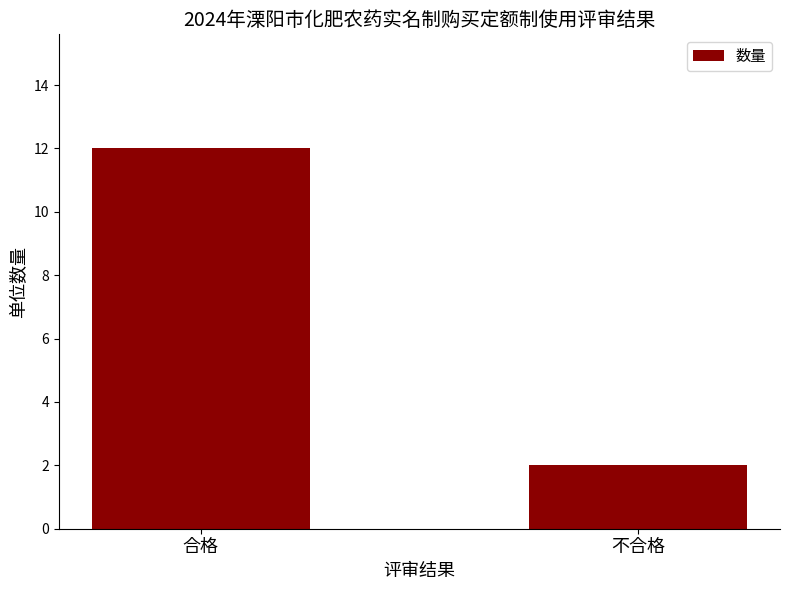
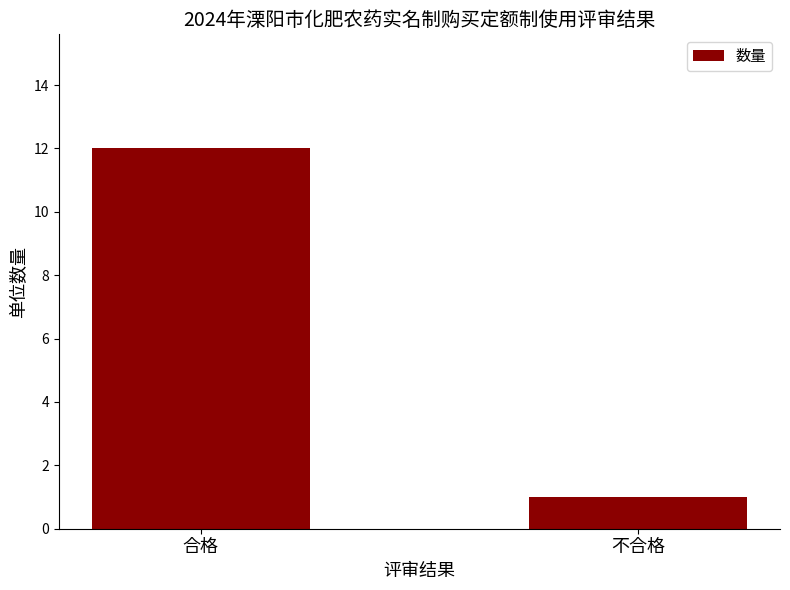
不合格: 2 -> 1
